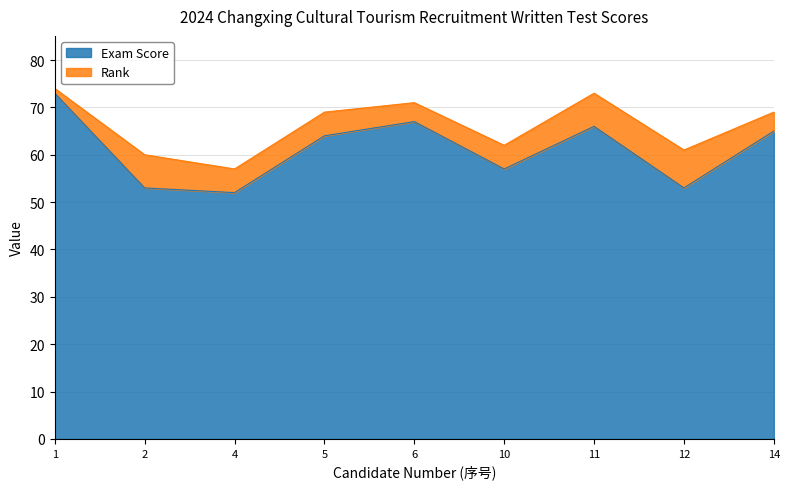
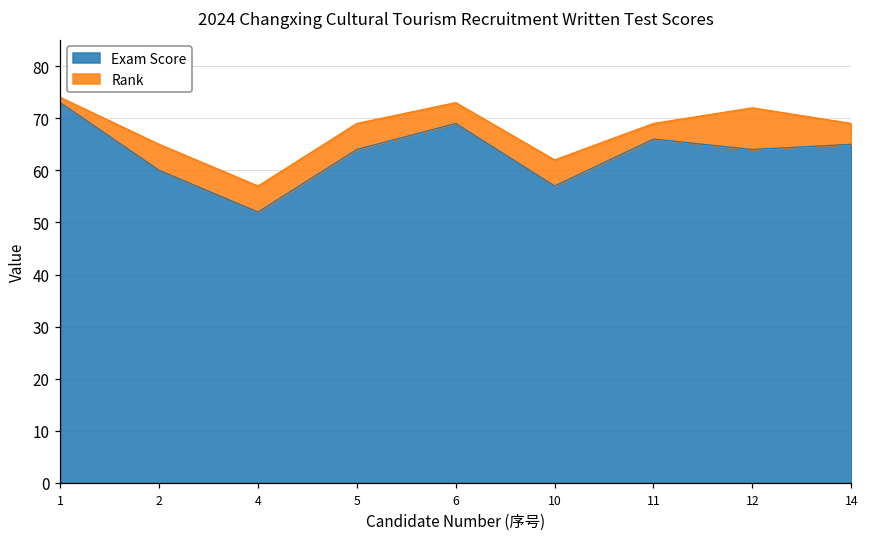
Exam Score, 2: 53 -> 60
Rank, 2: 7 -> 5
Exam Score, 6: 67 -> 69
Rank, 11: 7 -> 3
Exam Score, 12: 53 -> 64
